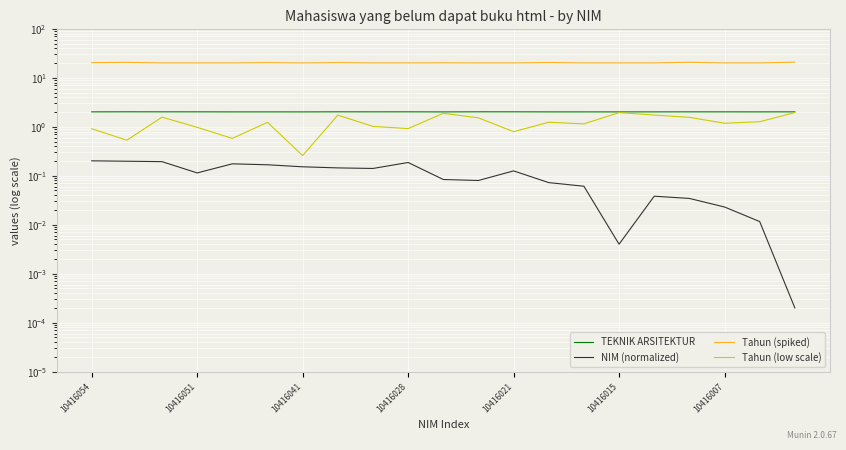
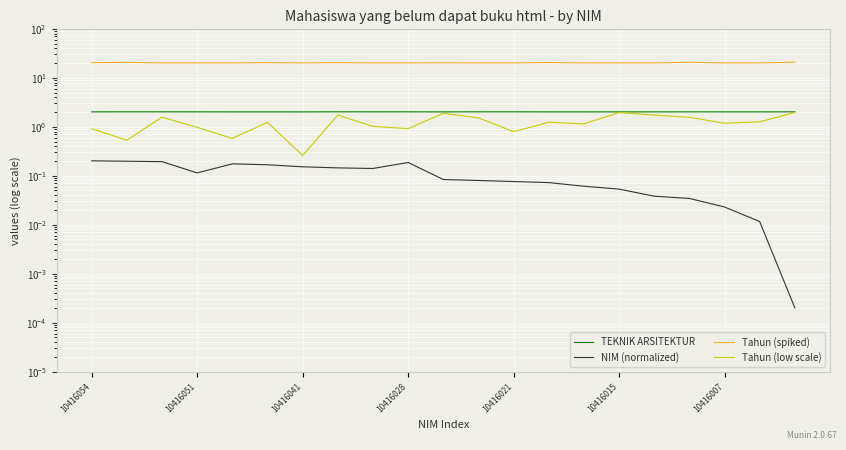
NIM (normalized), 10416021: 0.13 -> 0.08
NIM (normalized), 10416015: 0.004 -> 0.05
